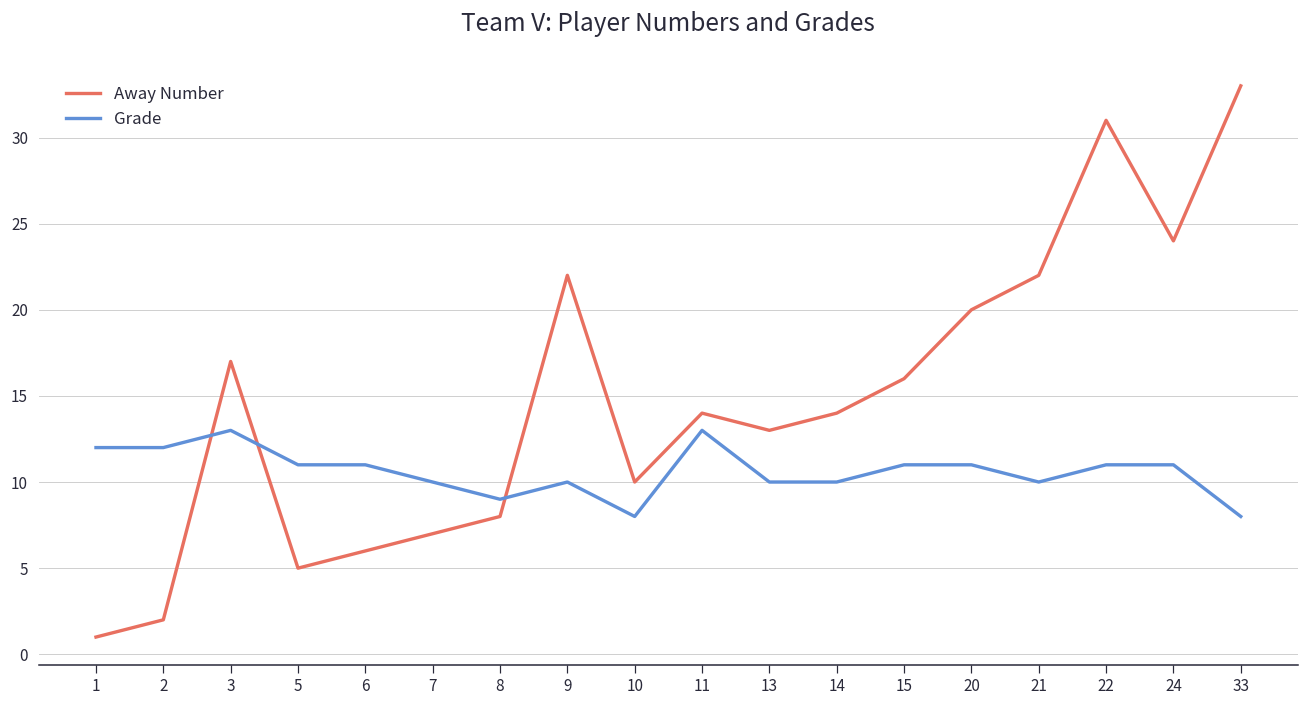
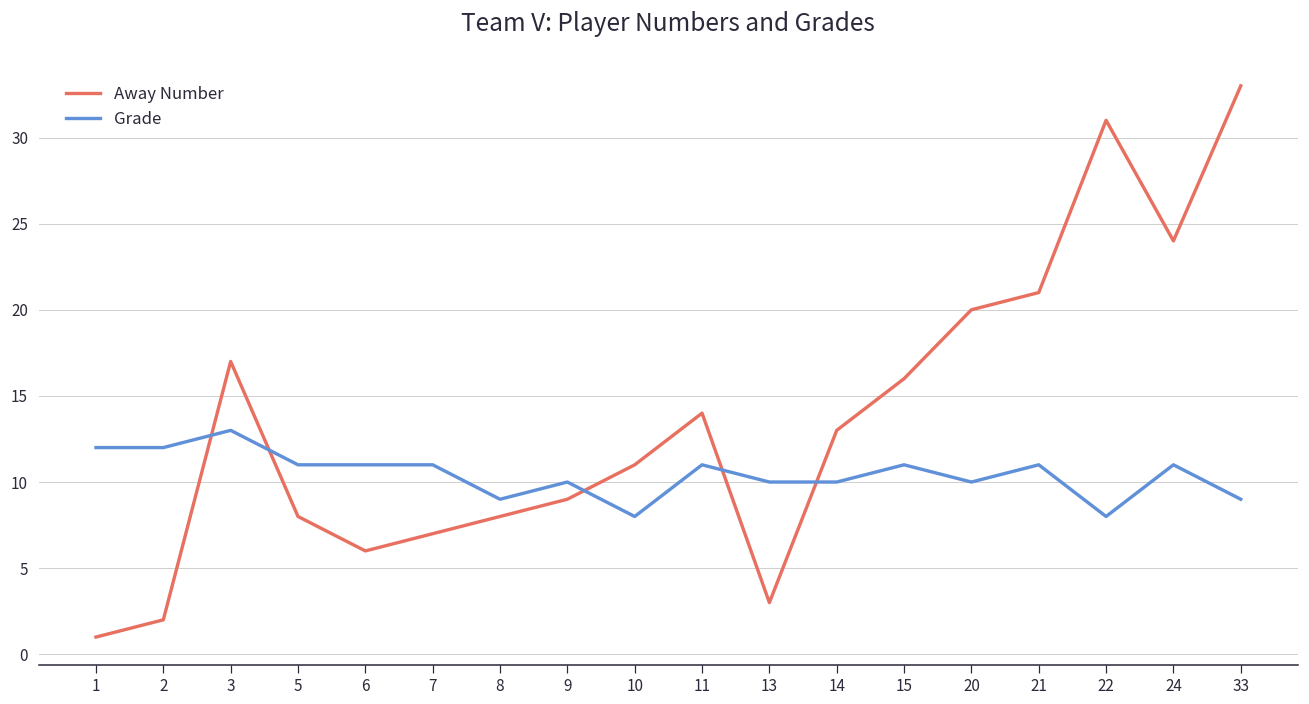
Away Number, 5: 5 -> 8
Grade, 7: 10 -> 11
Away Number, 9: 22 -> 9
Away Number, 10: 10 -> 11
Grade, 11: 13 -> 11
Away Number, 13: 13 -> 3
Away Number, 14: 14 -> 13
Grade, 20: 11 -> 10
Away Number, 21: 22 -> 21
Grade, 21: 10 -> 11
Grade, 22: 11 -> 8
Grade, 33: 8 -> 9
